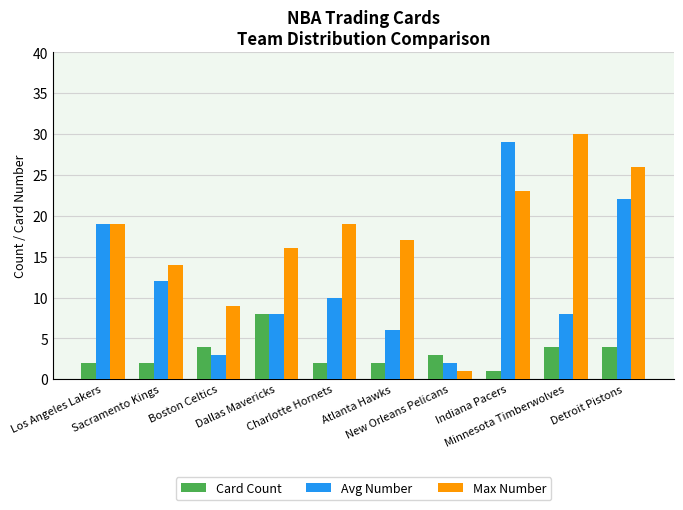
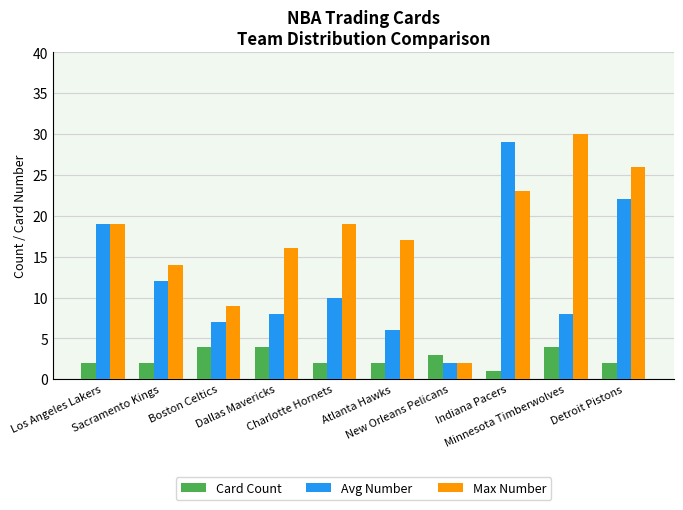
Avg Number, Boston Celtics: 3 -> 7
Card Count, Dallas Mavericks: 8 -> 4
Max Number, New Orleans Pelicans: 1 -> 2
Card Count, Detroit Pistons: 4 -> 2
